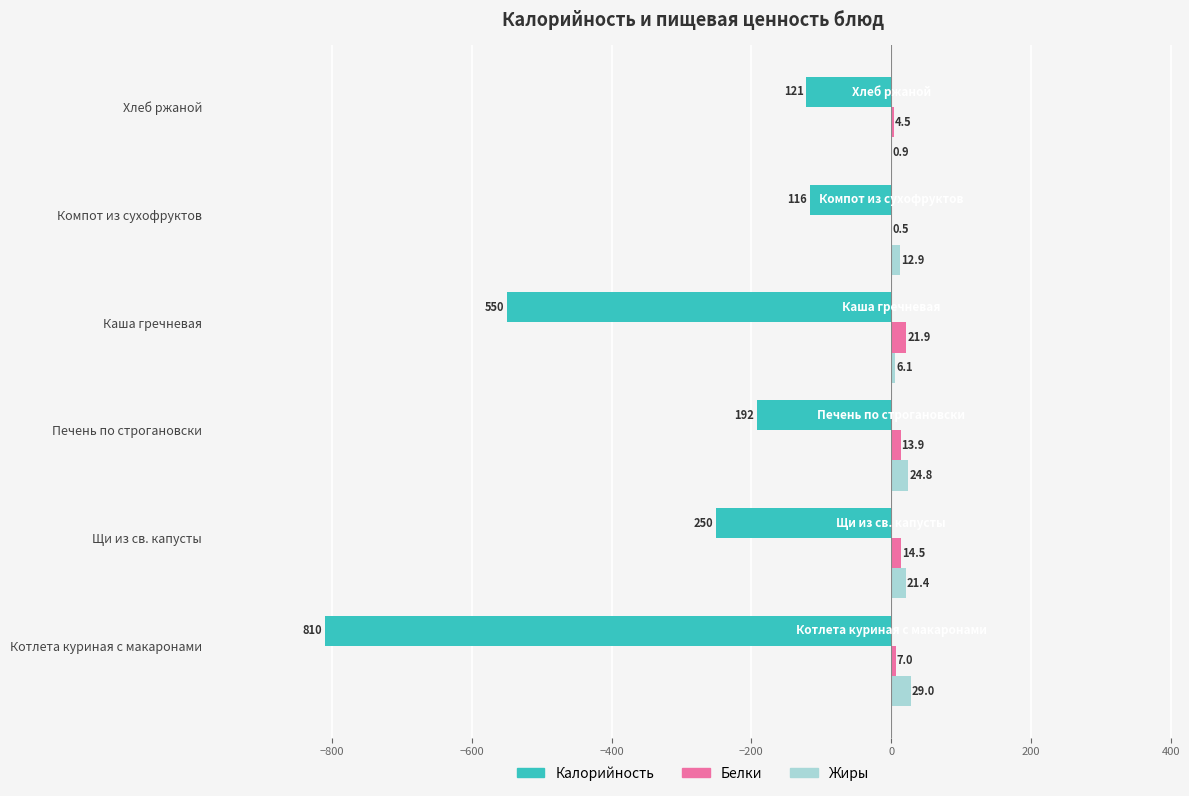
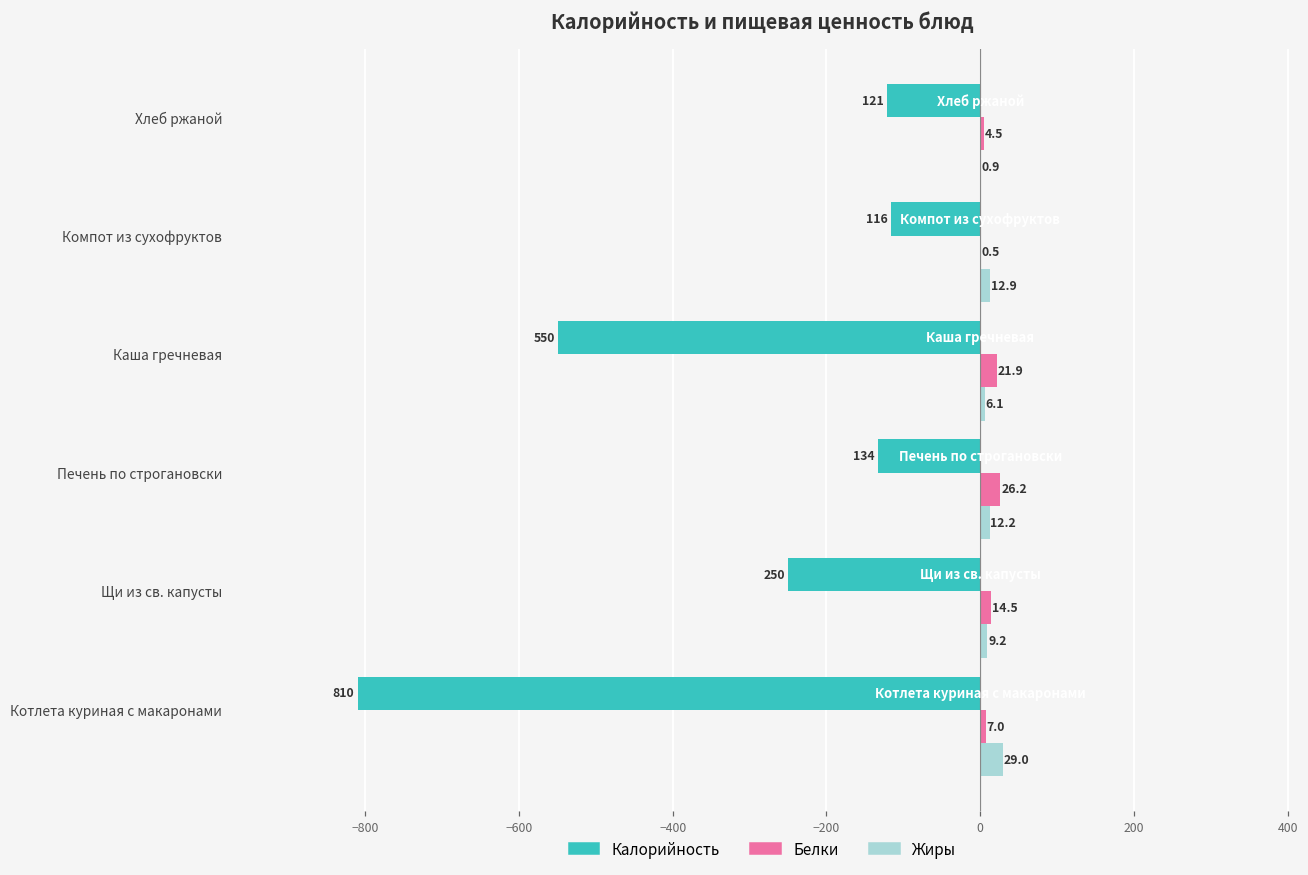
Калорийность, Печень по строгановски: 192 -> 134
Белки, Печень по строгановски: 13.9 -> 26.2
Жиры, Печень по строгановски: 24.8 -> 12.2
Жиры, Щи из св. капусты: 21.4 -> 9.2
